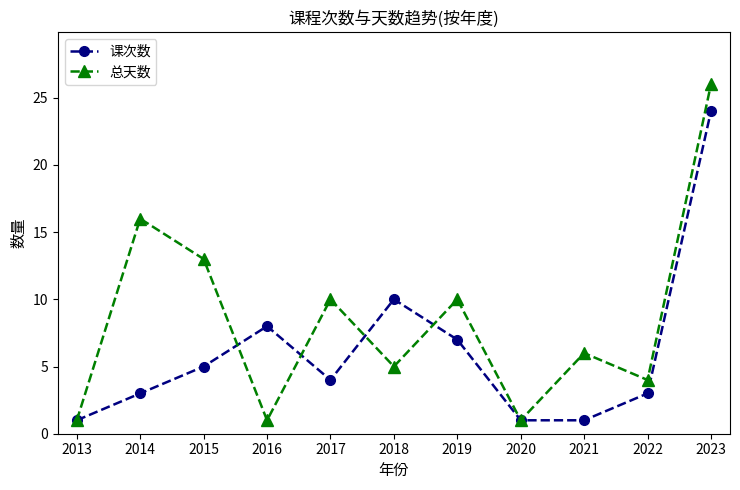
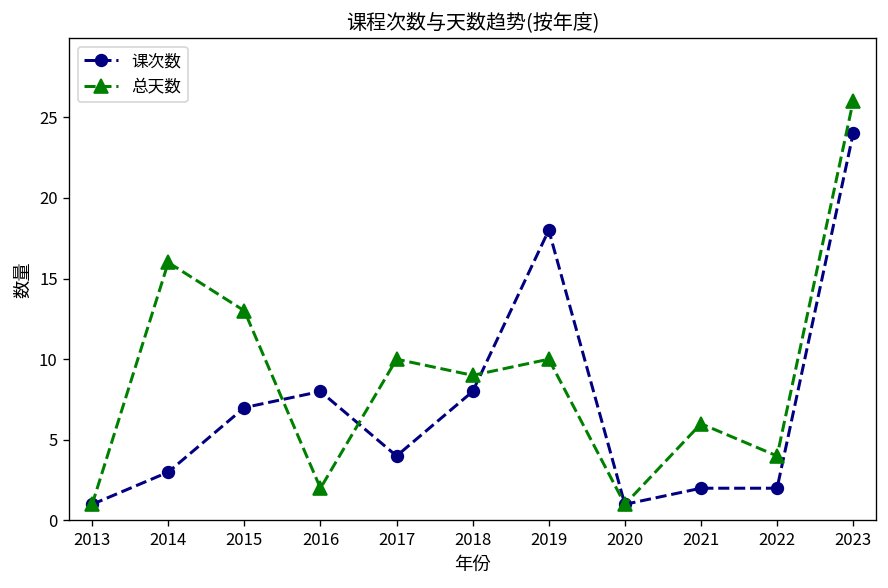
课次数, 2015: 5 -> 7
总天数, 2016: 1 -> 2
课次数, 2018: 10 -> 8
总天数, 2018: 5 -> 9
课次数, 2019: 7 -> 18
课次数, 2021: 1 -> 2
课次数, 2022: 3 -> 2
